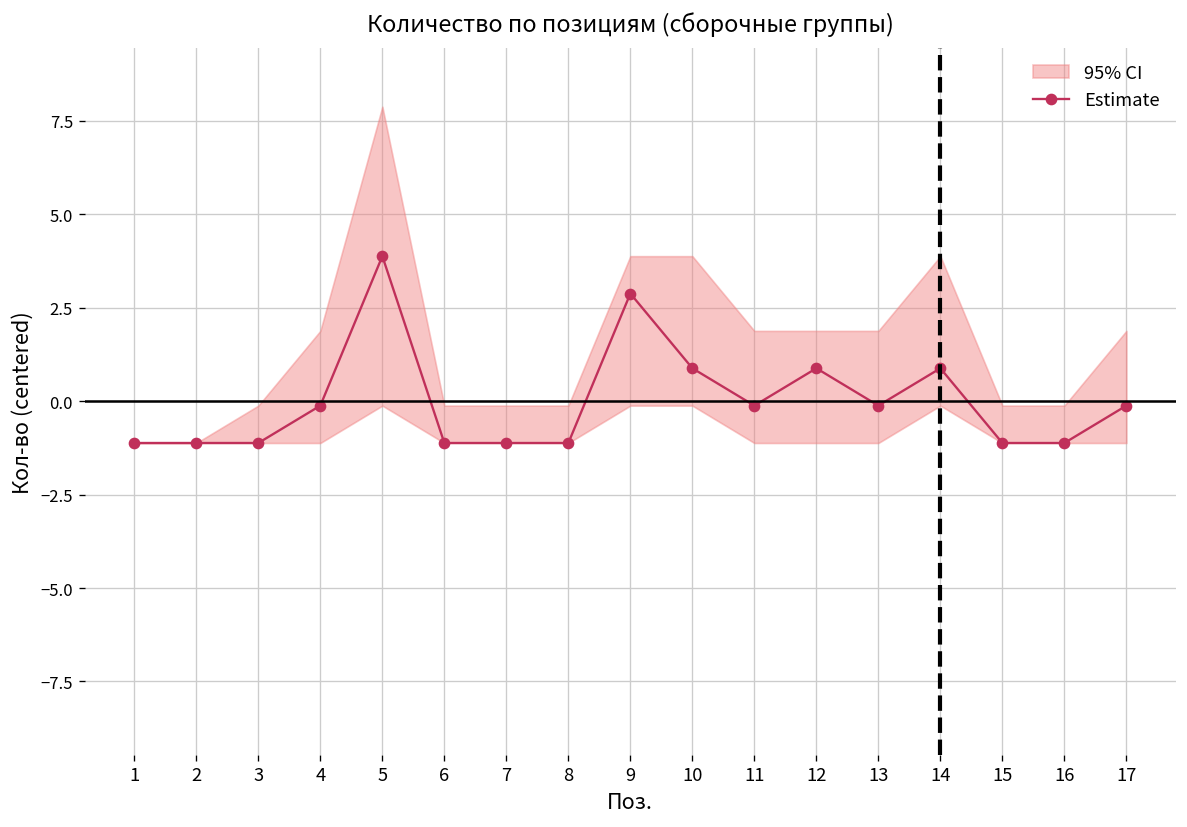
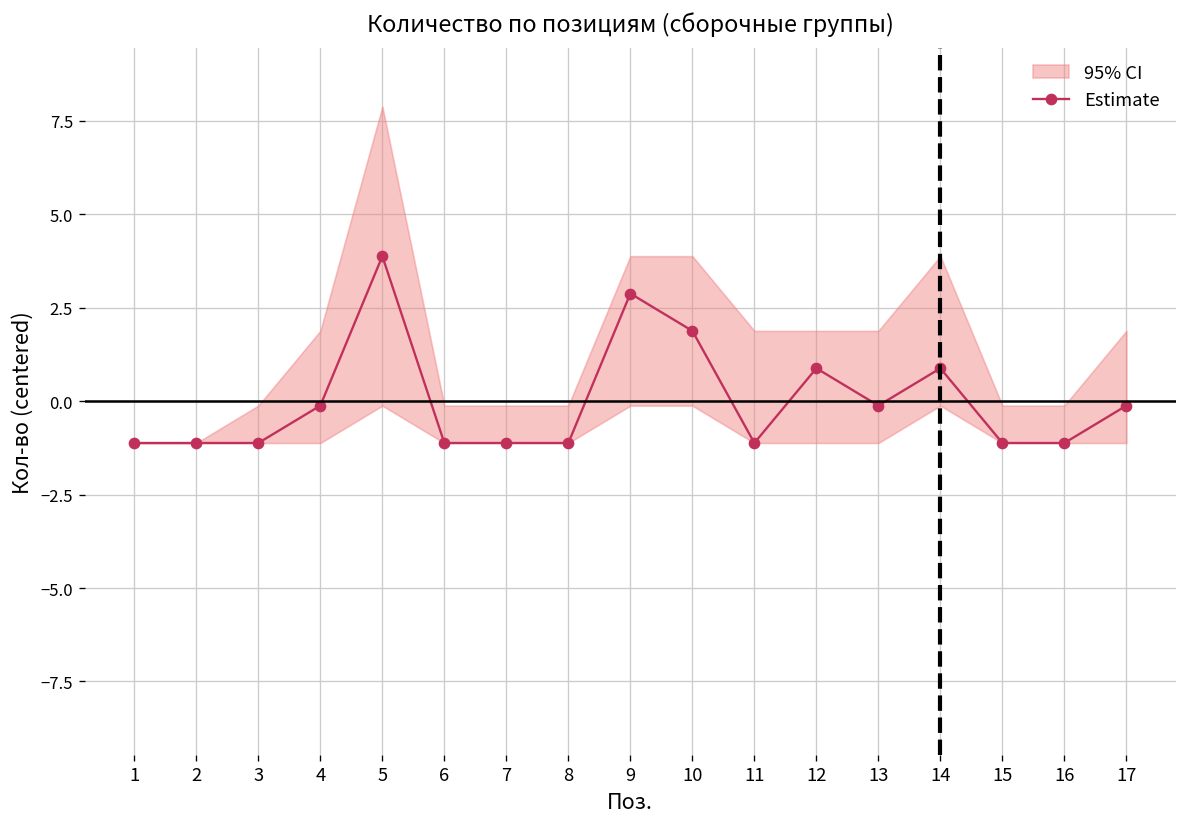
Estimate, 10: 0.9 -> 1.9
Estimate, 11: -0.1 -> -1.1
